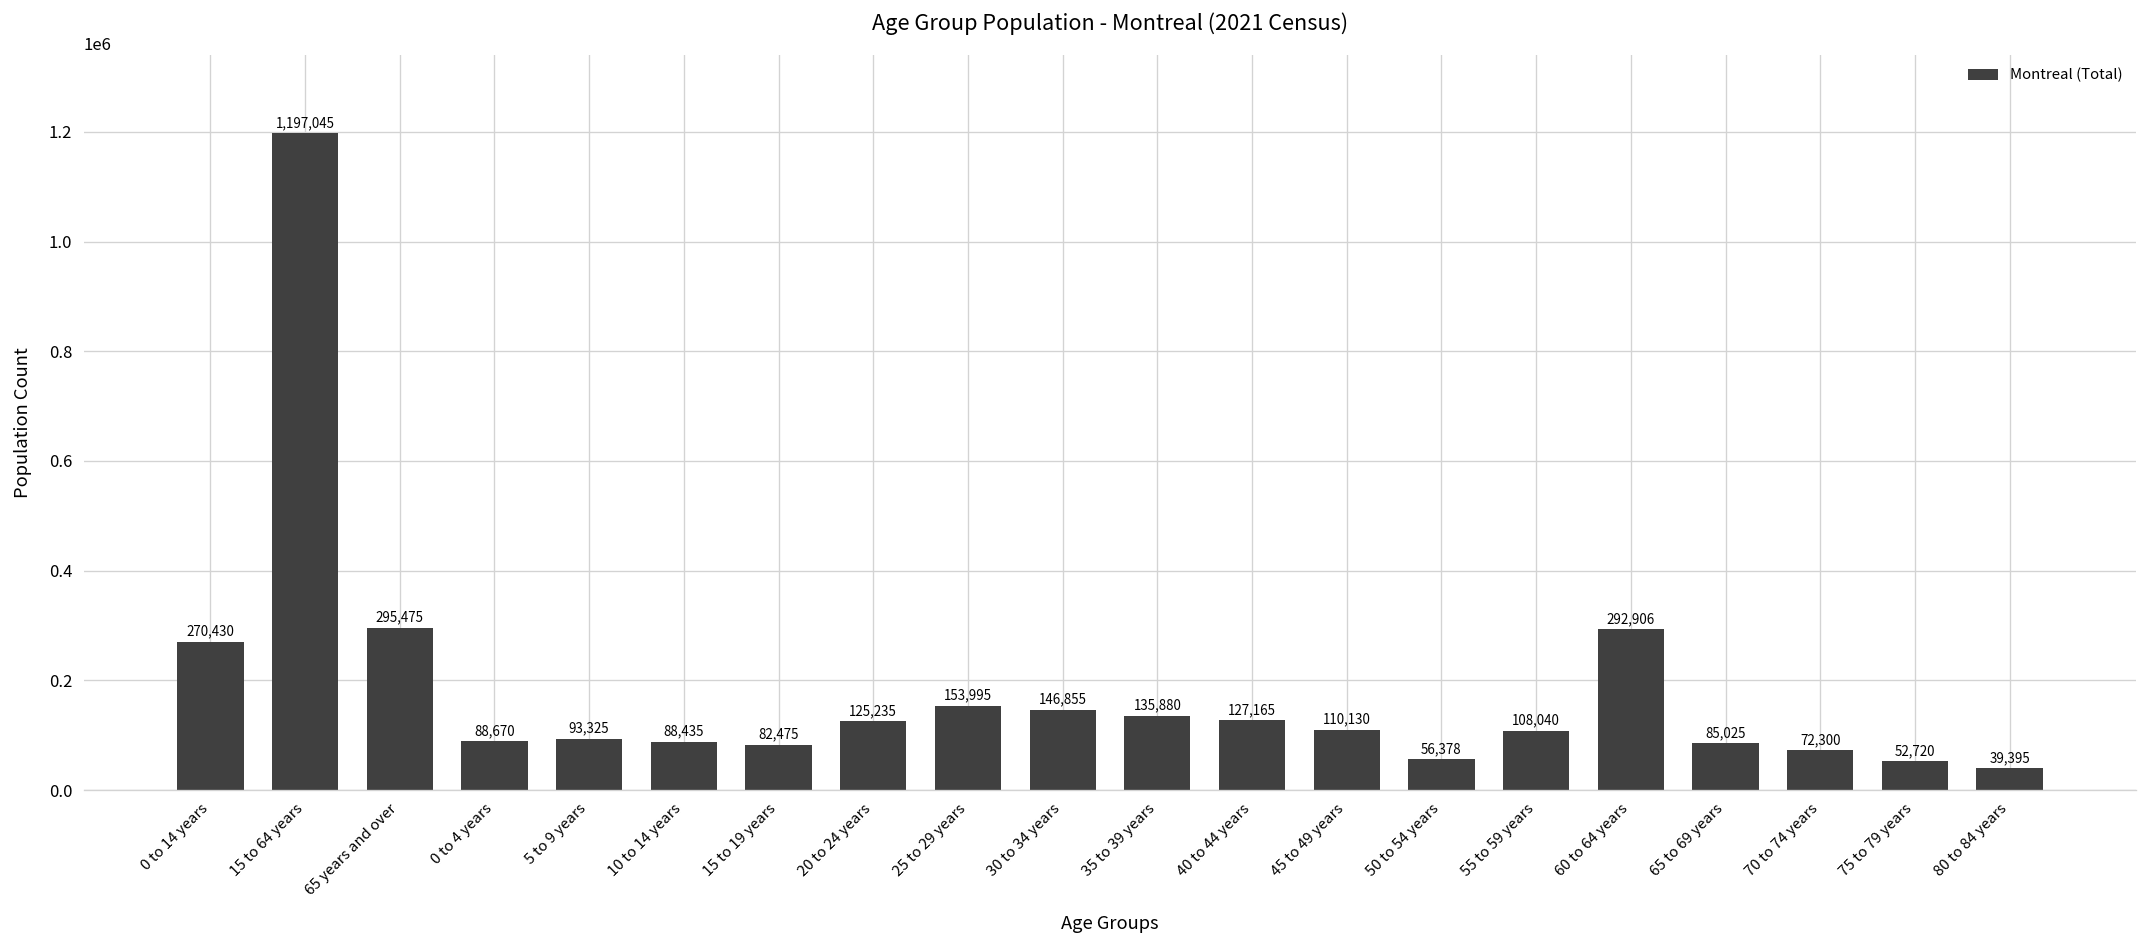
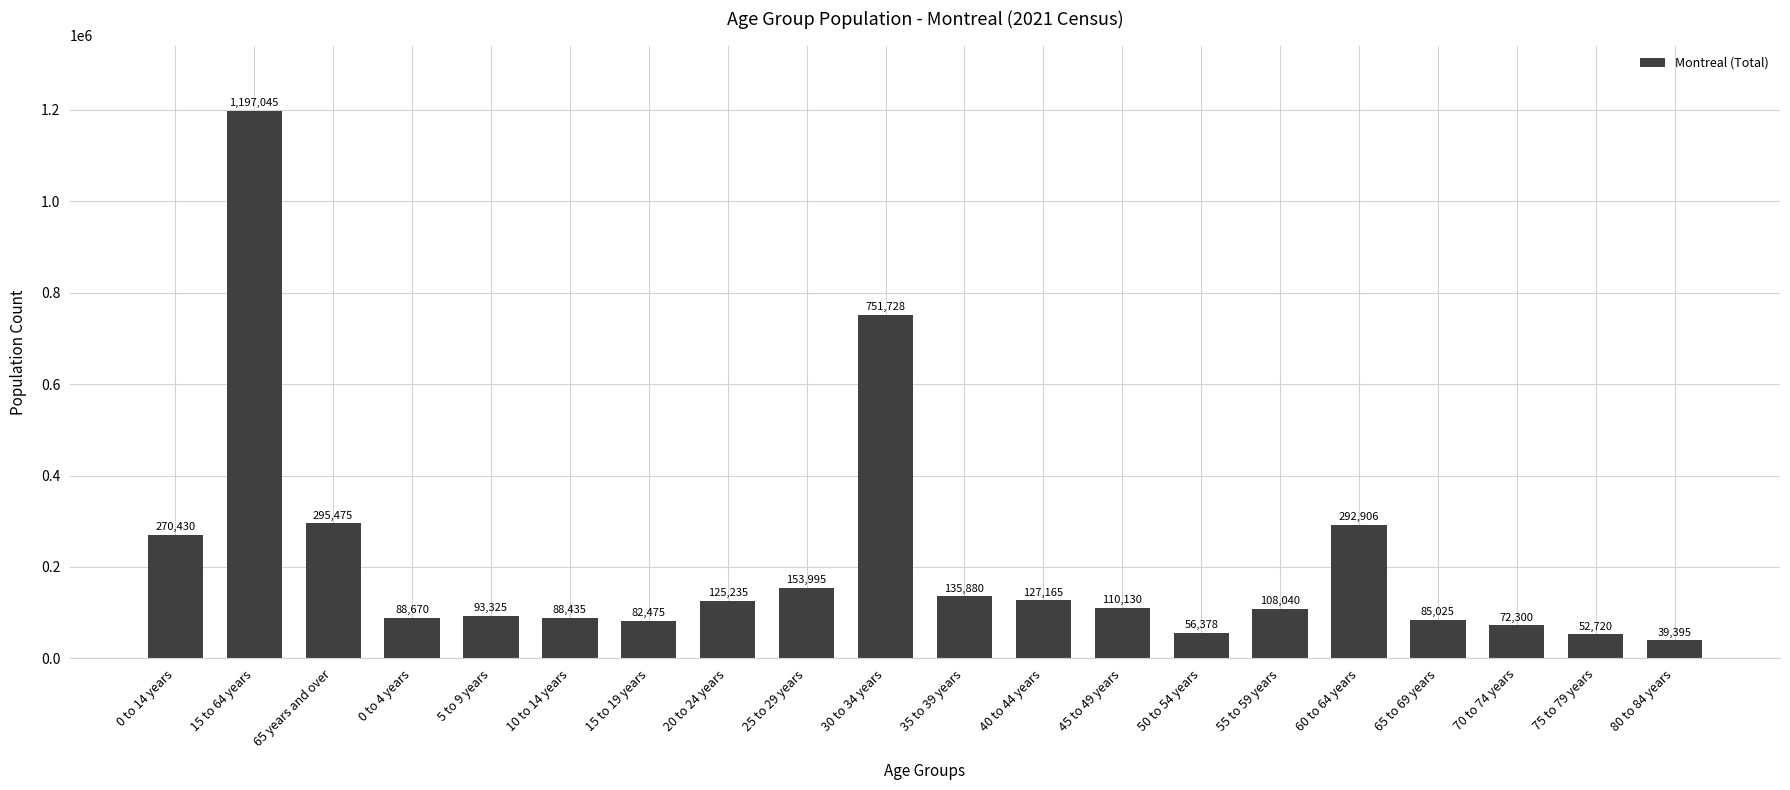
30 to 34 years: 146,855 -> 751,728
